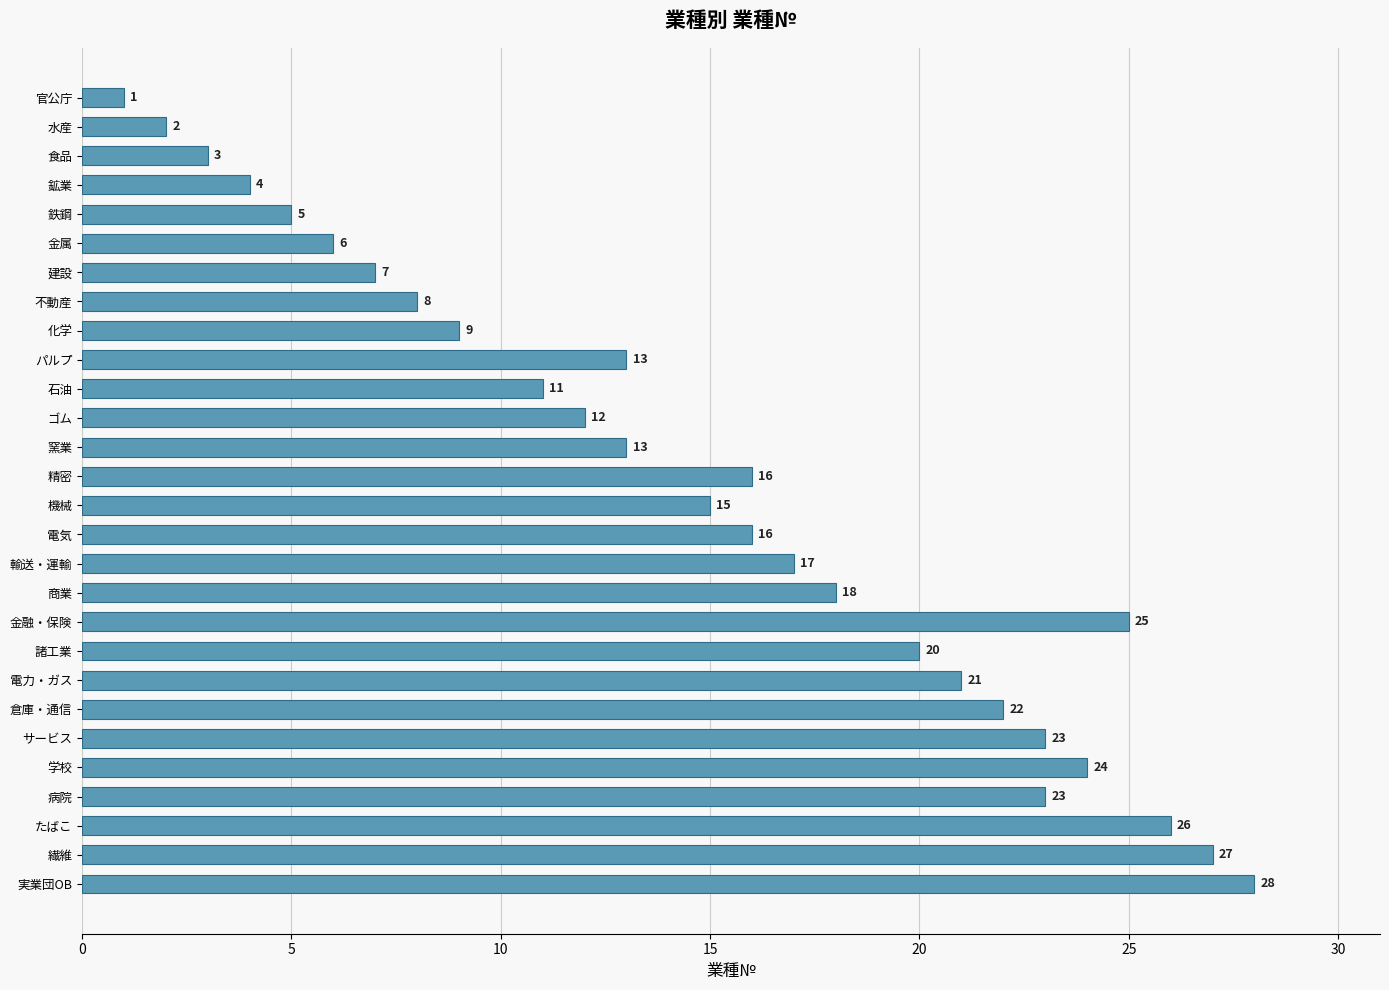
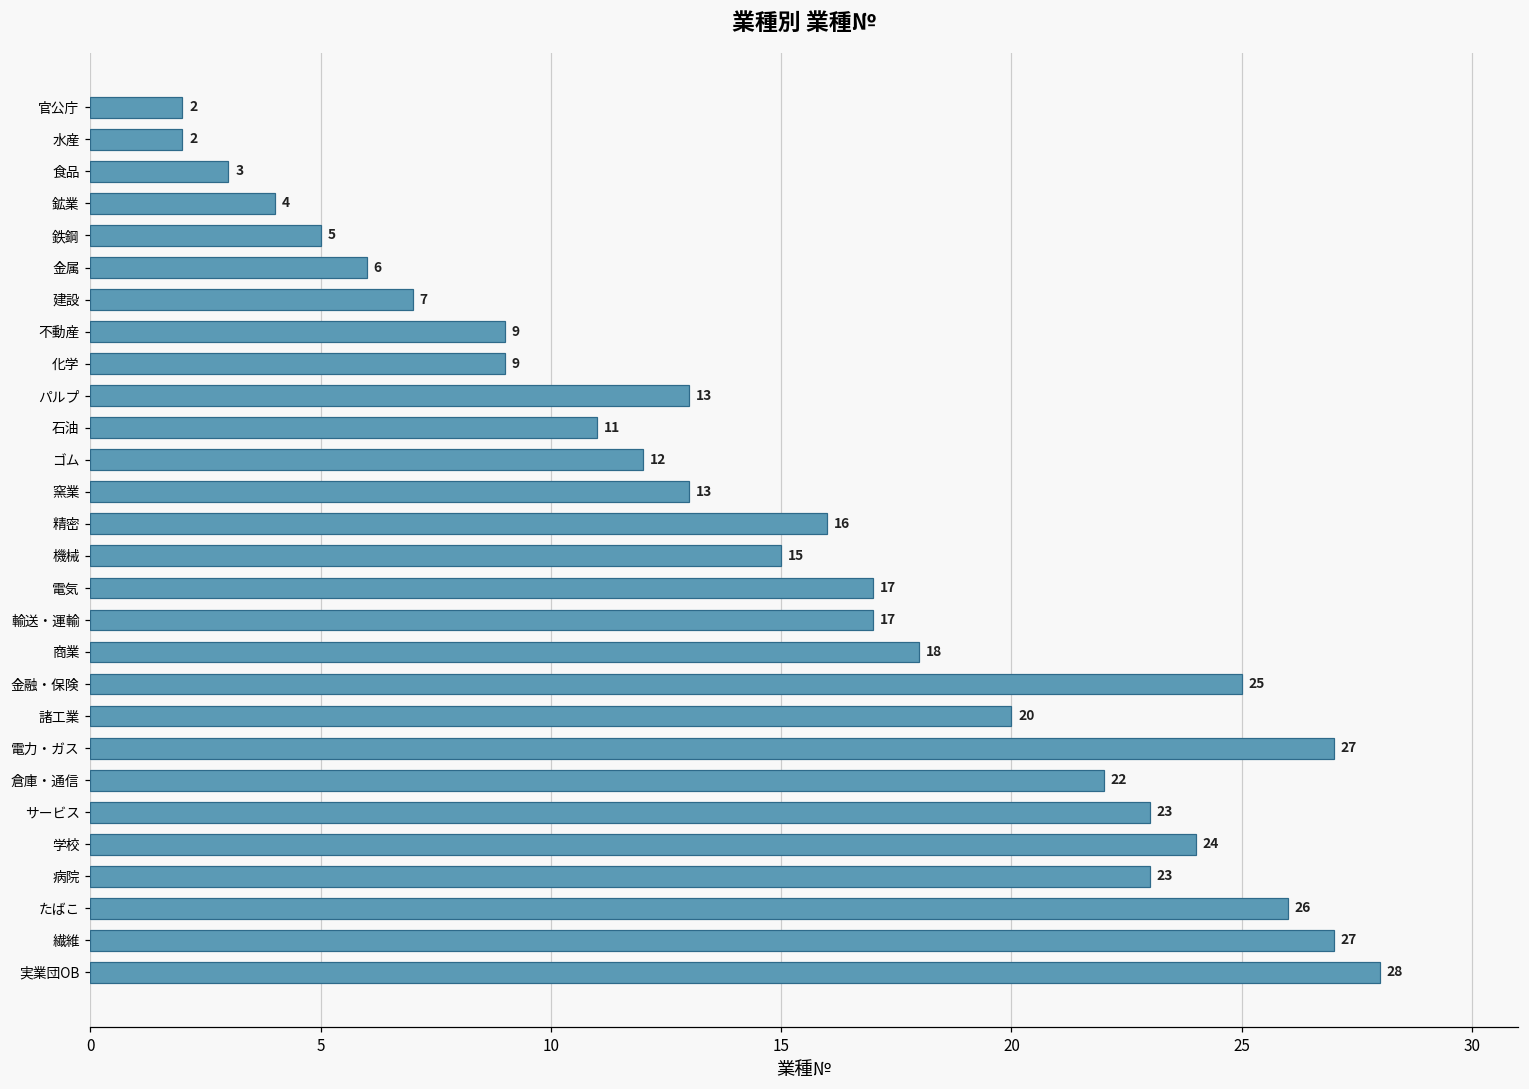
官公庁: 1 -> 2
不動産: 8 -> 9
電気: 16 -> 17
電力・ガス: 21 -> 27
